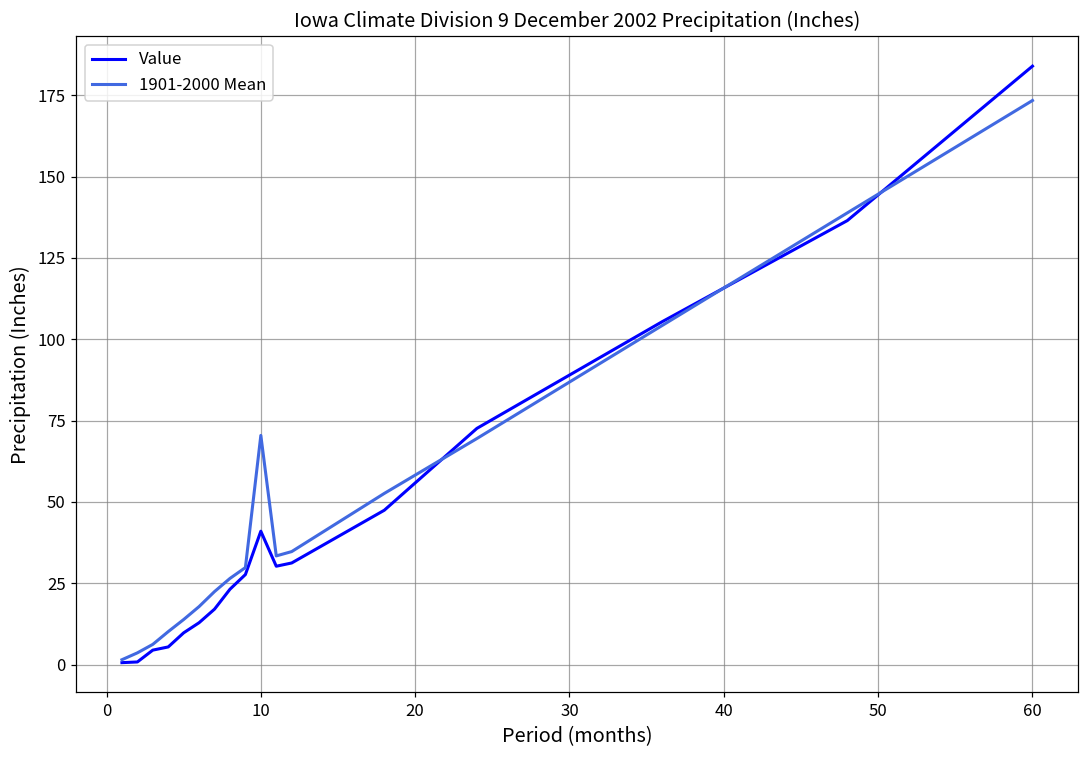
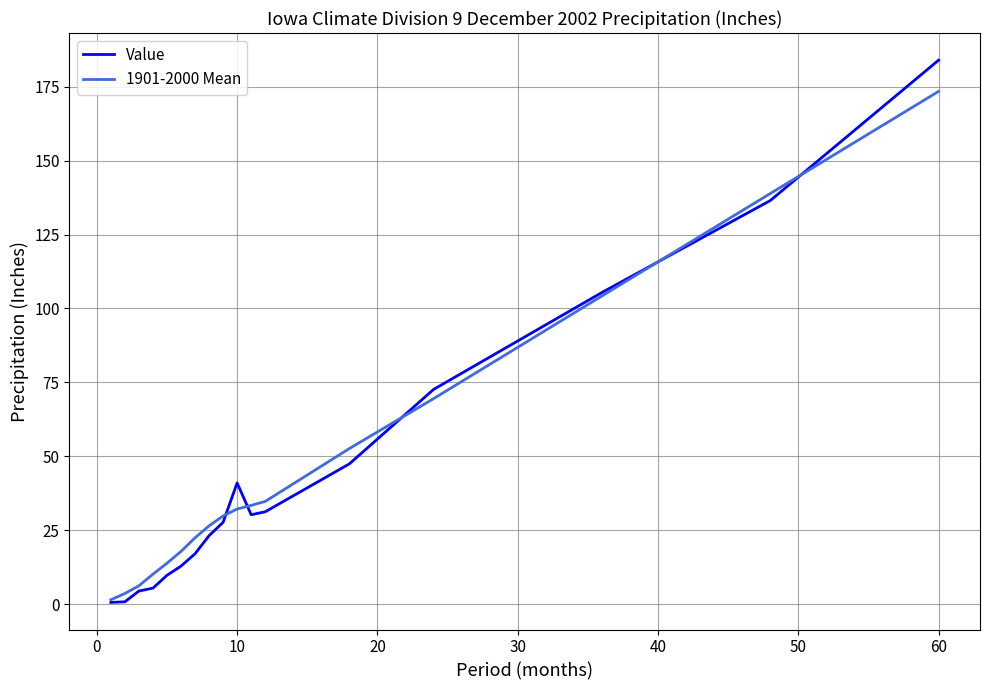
1901-2000 Mean, 10: 70 -> 32
